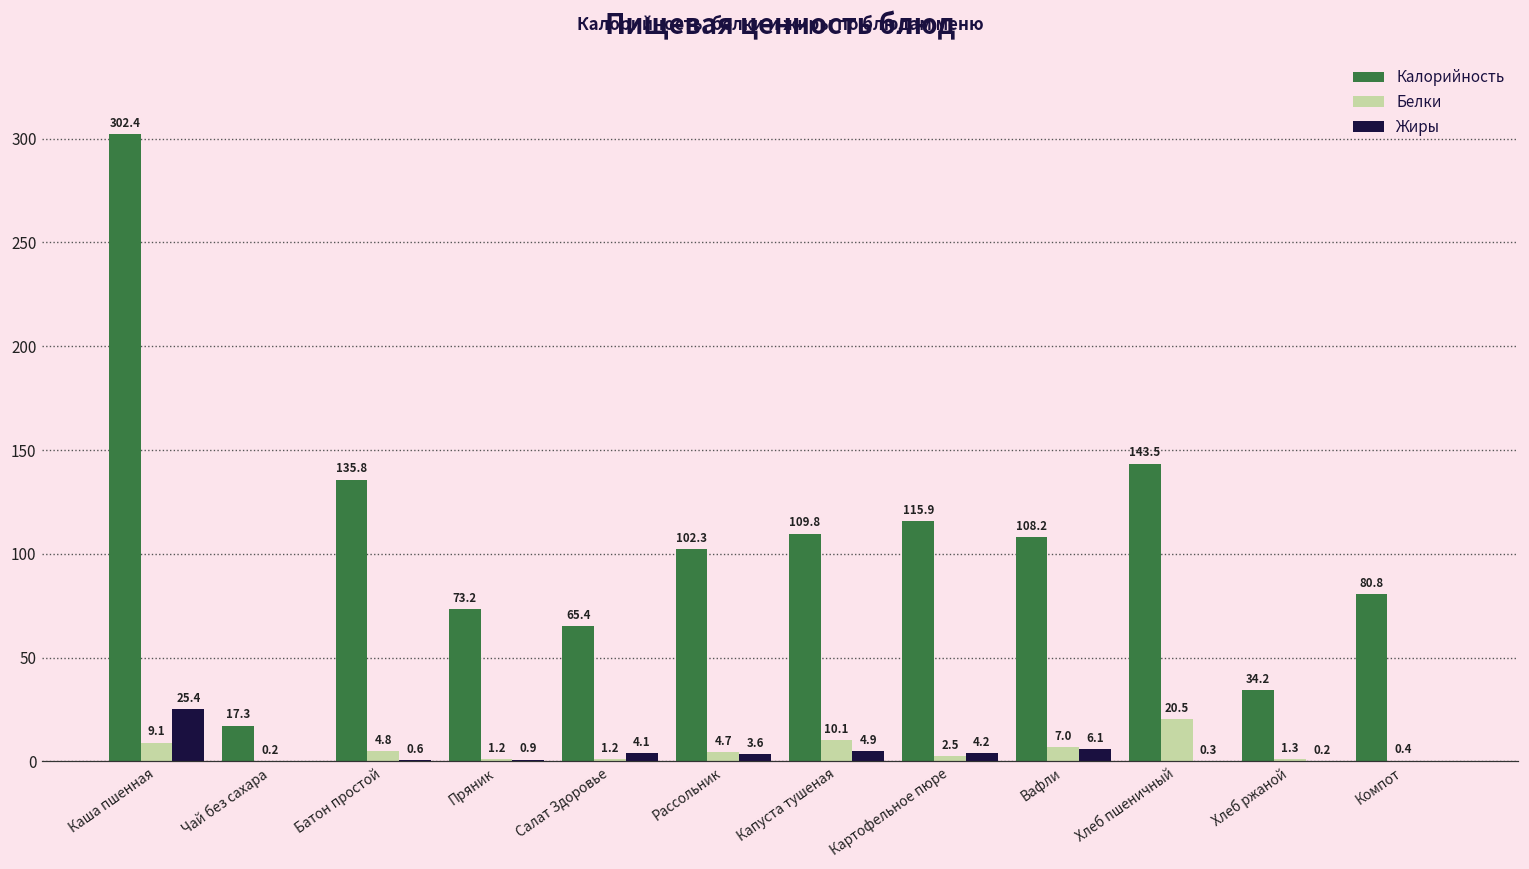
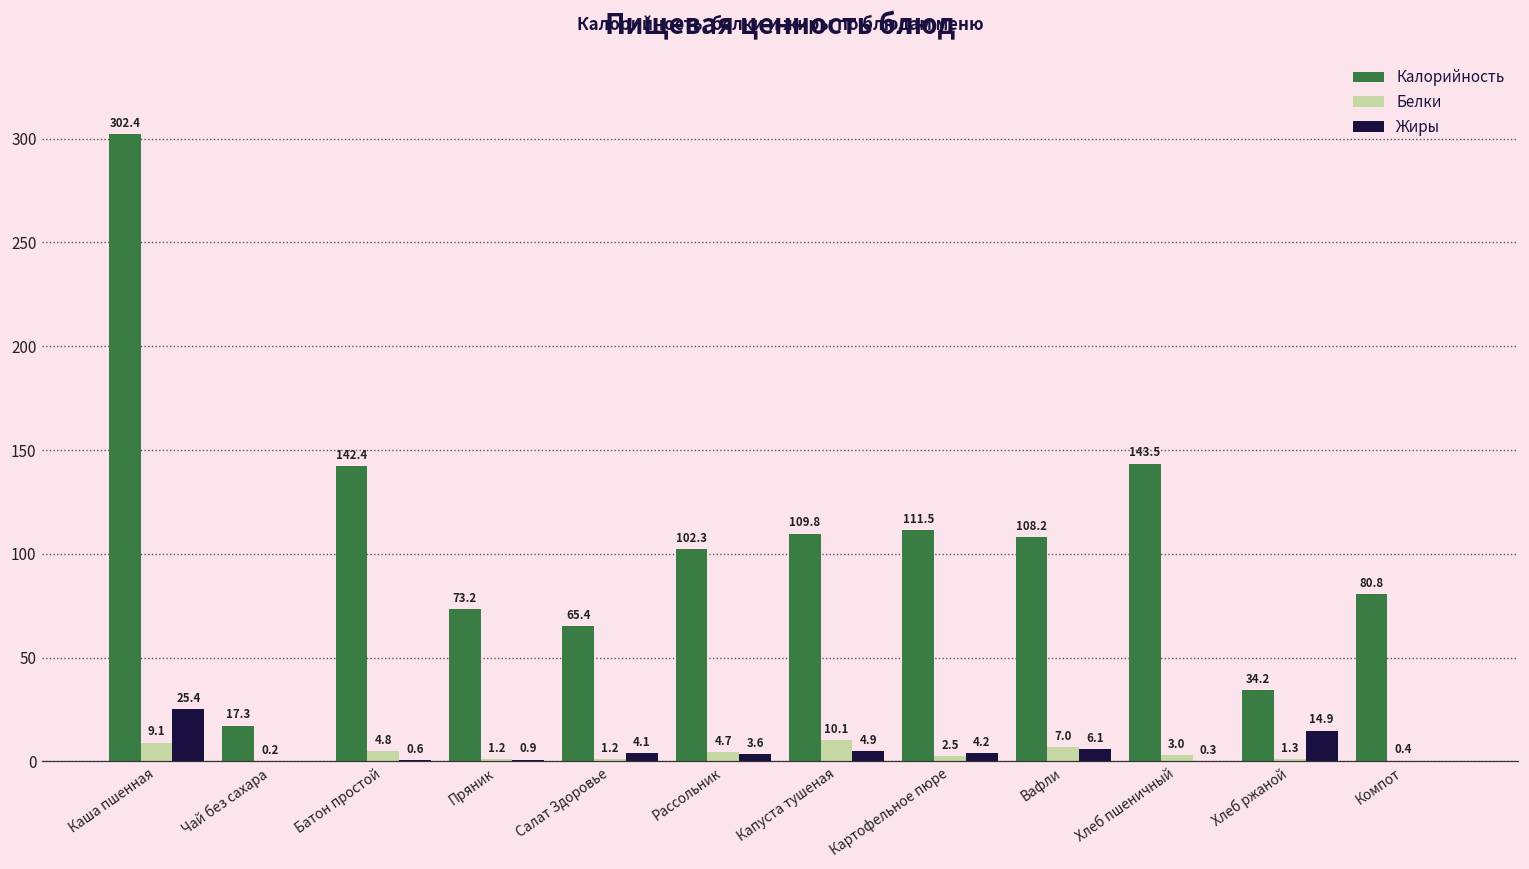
Калорийность, Батон простой: 135.8 -> 142.4
Калорийность, Картофельное пюре: 115.9 -> 111.5
Белки, Хлеб пшеничный: 20.5 -> 3.0
Жиры, Хлеб ржаной: 0.2 -> 14.9
